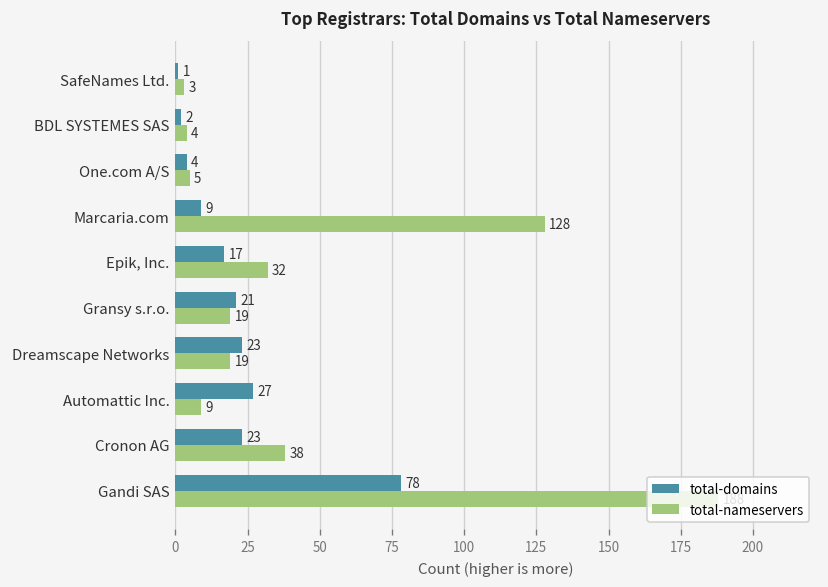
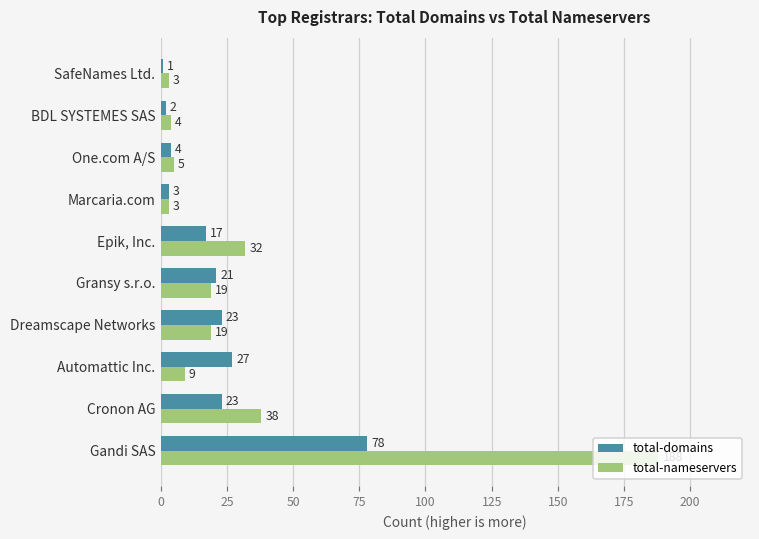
total-domains, Marcaria.com: 9 -> 3
total-nameservers, Marcaria.com: 128 -> 3
